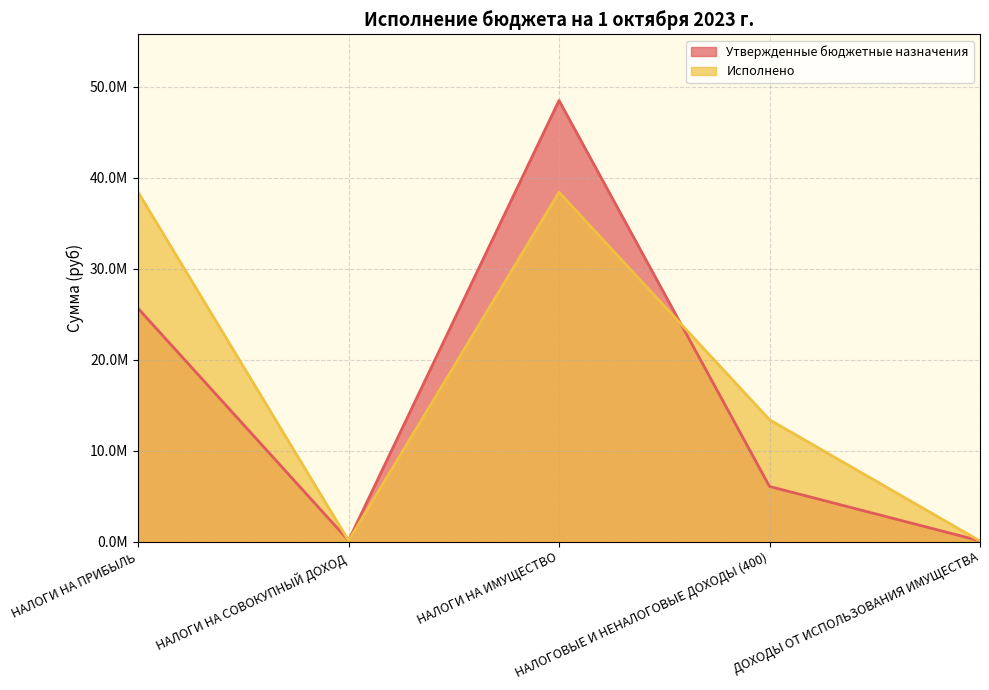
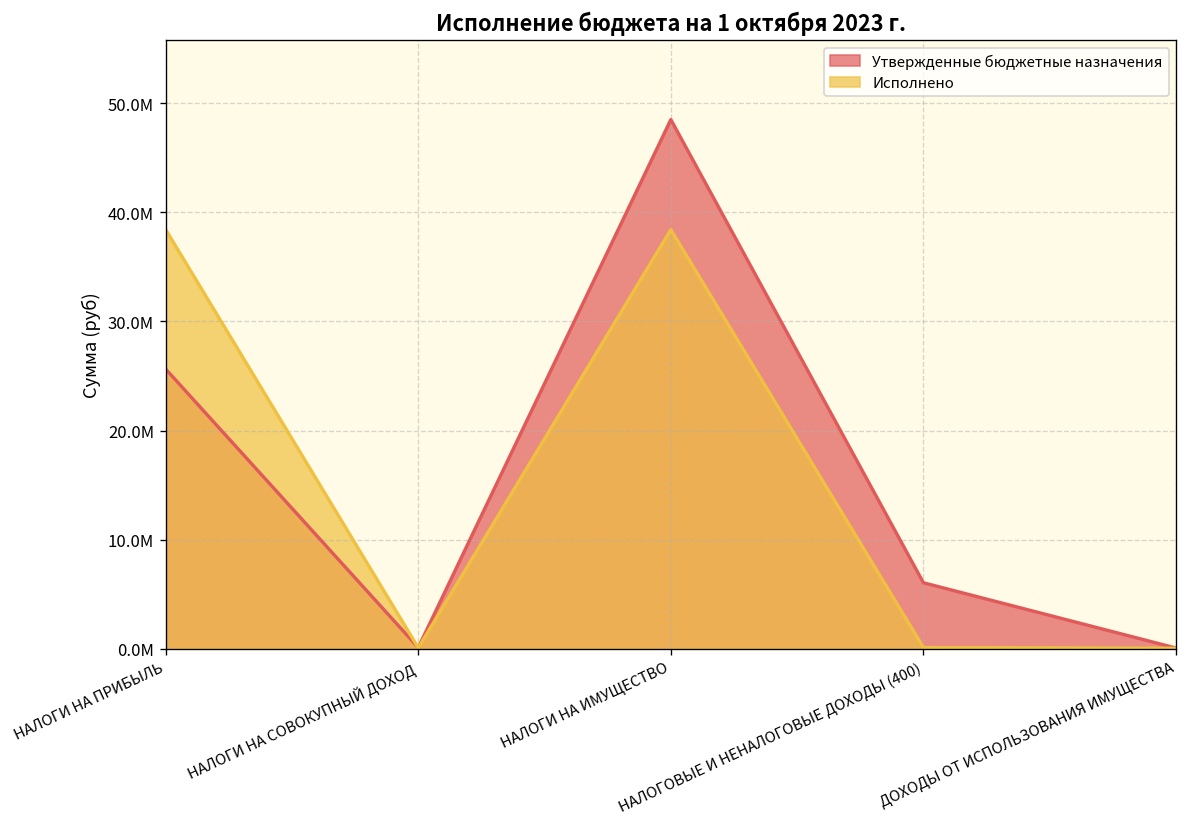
Исполнено, НАЛОГОВЫЕ И НЕНАЛОГОВЫЕ ДОХОДЫ (400): 13000000 -> 0
